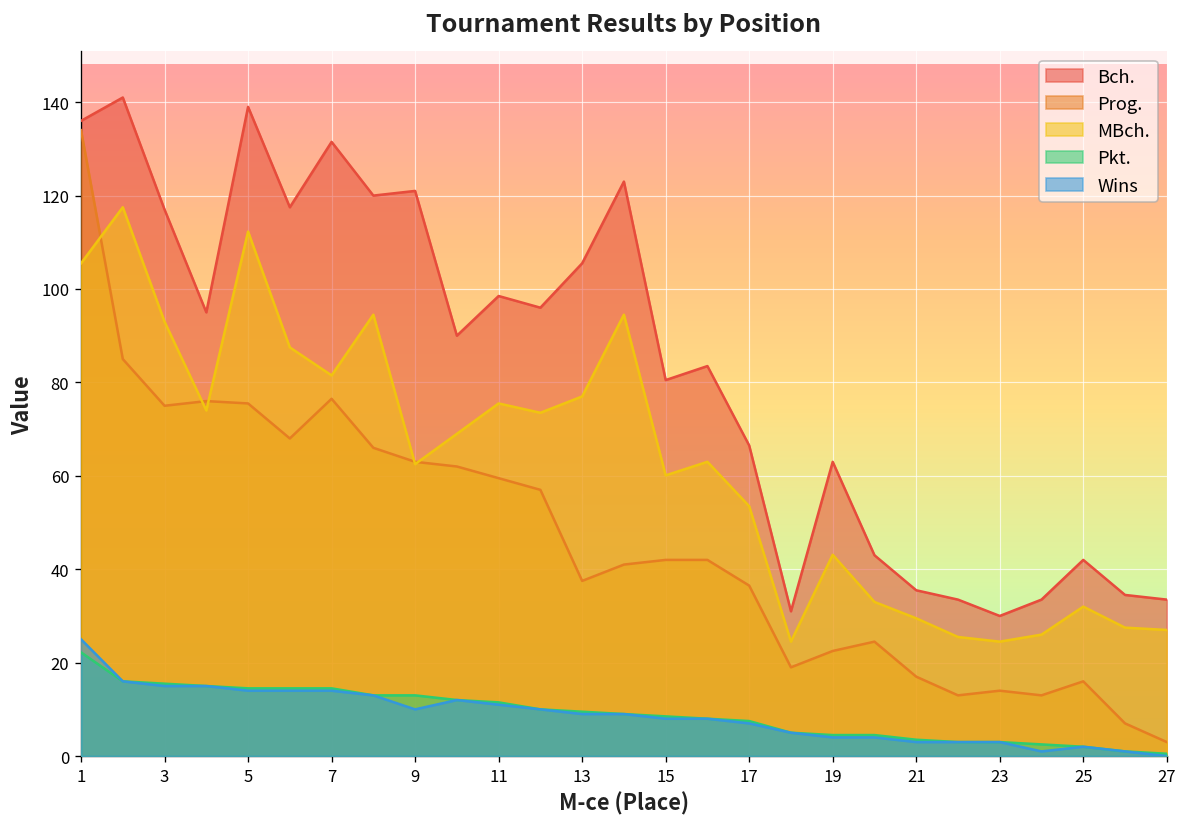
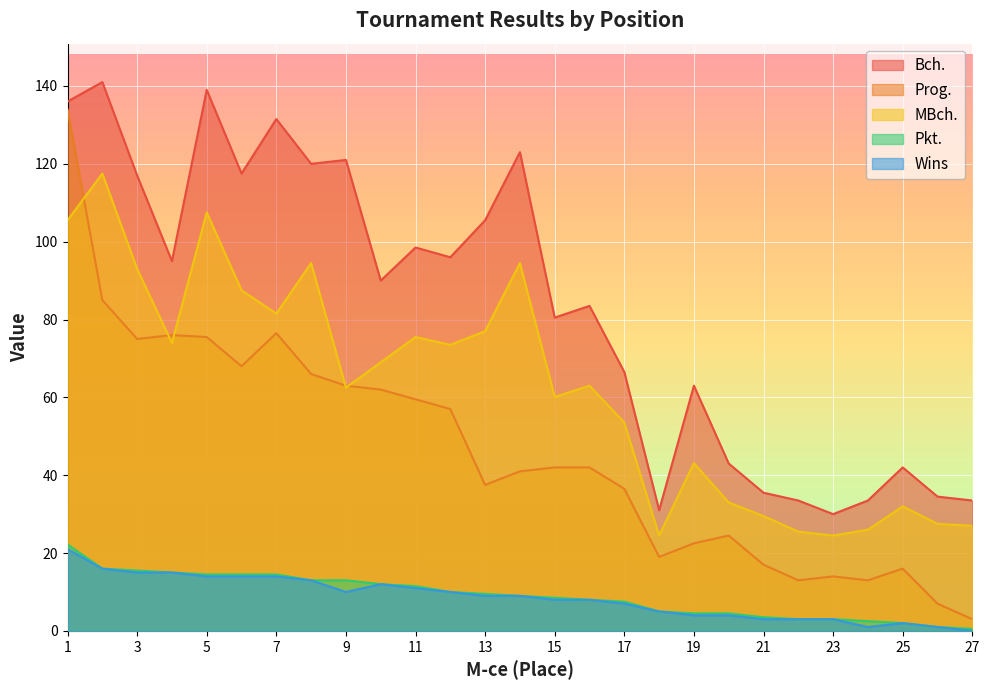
Wins, 1: 25 -> 21
MBch., 5: 112 -> 108
